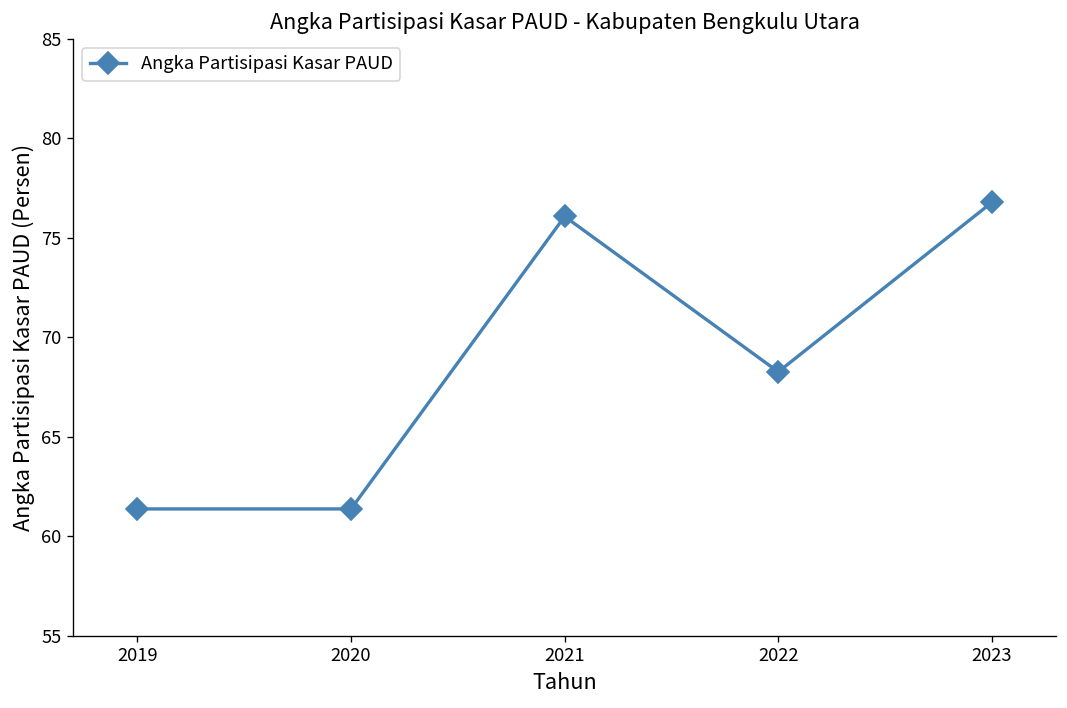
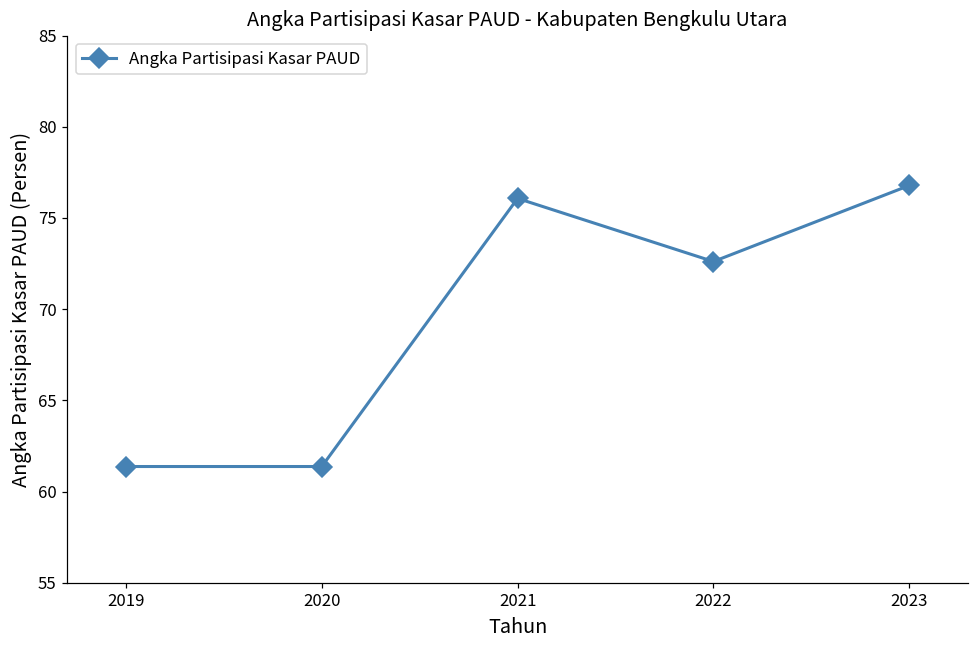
2022: 68.3 -> 72.6
